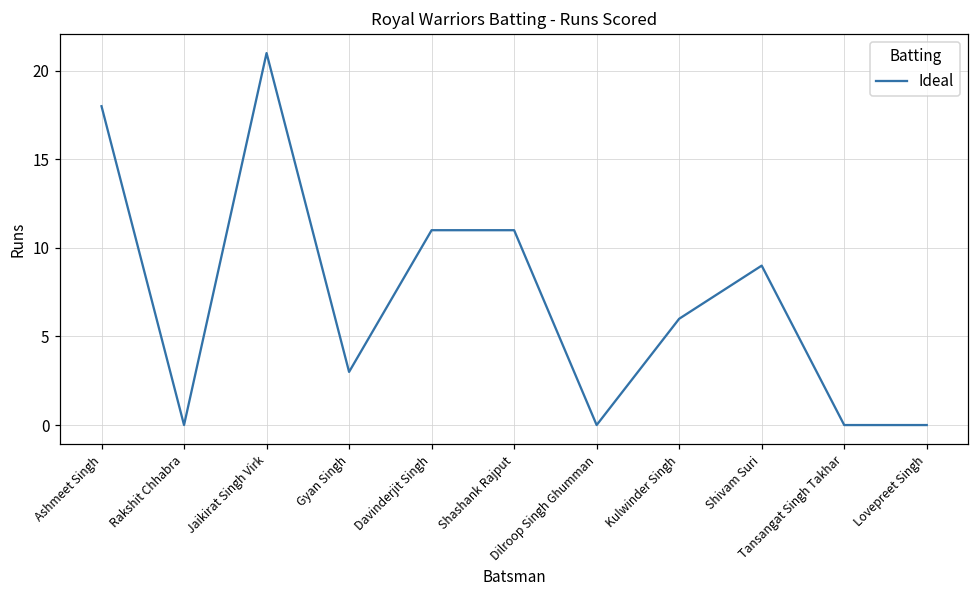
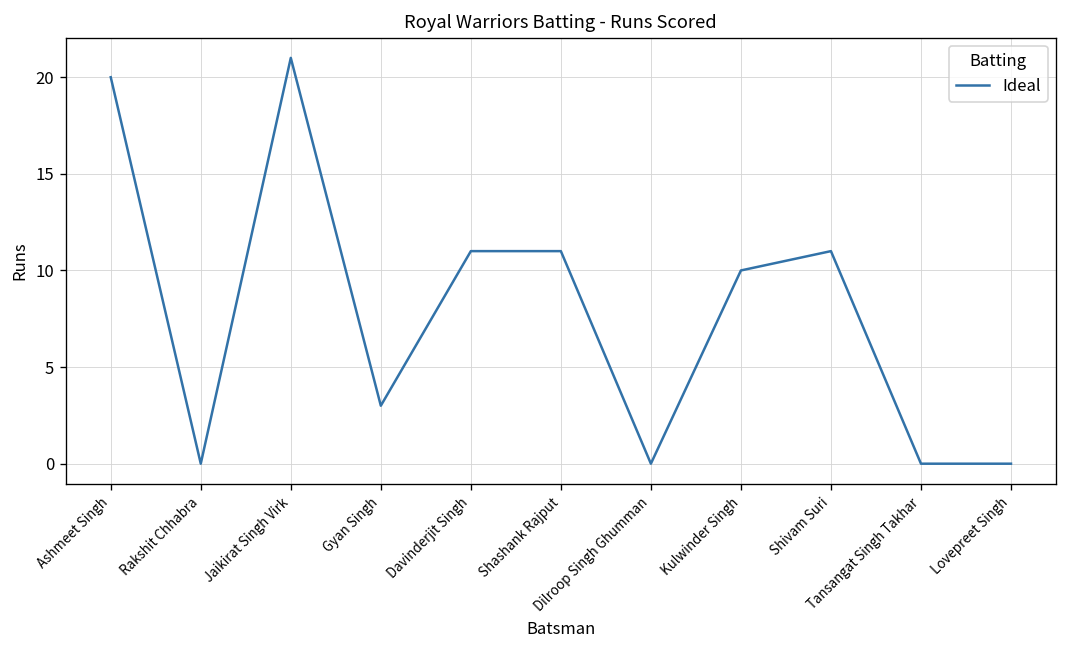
Ashmeet Singh: 18 -> 20
Kulwinder Singh: 6 -> 10
Shivam Suri: 9 -> 11
